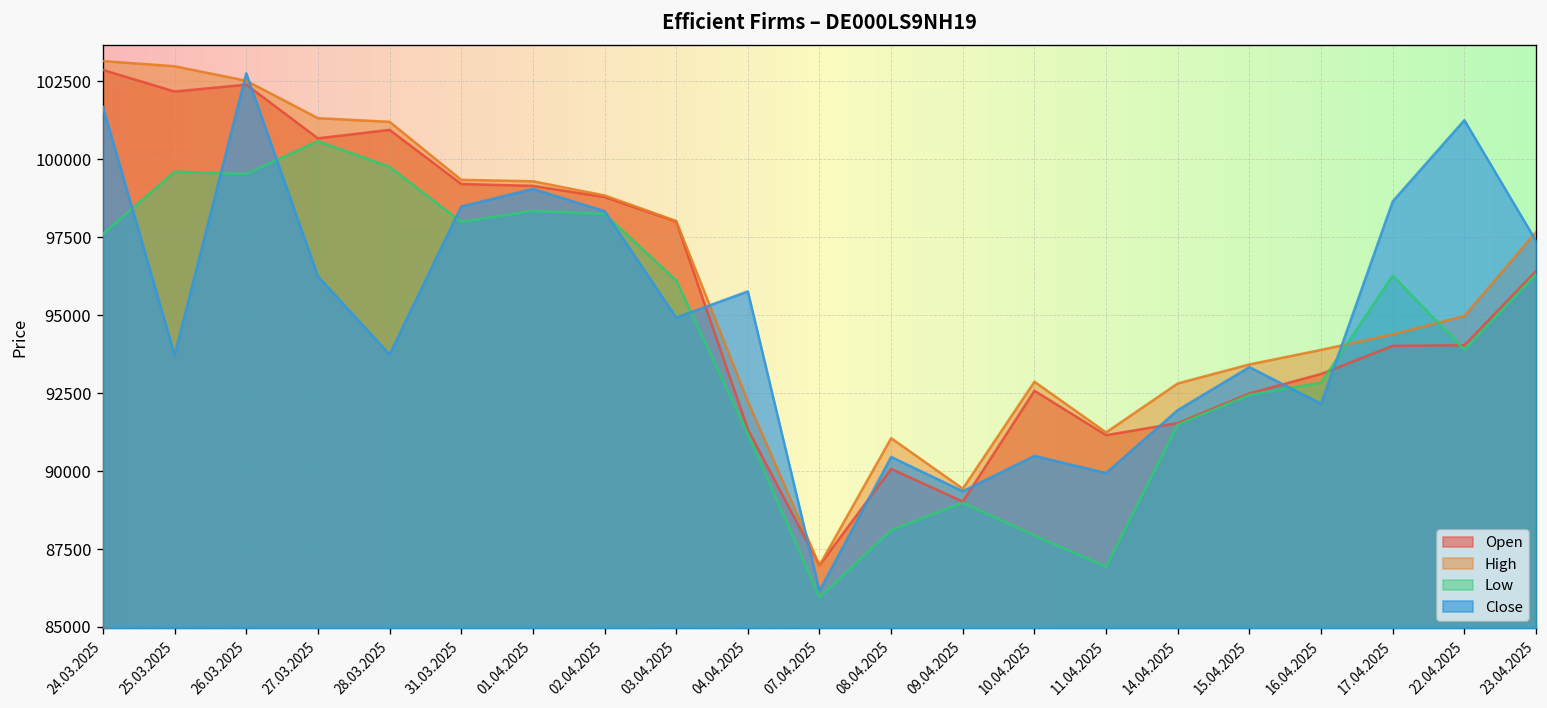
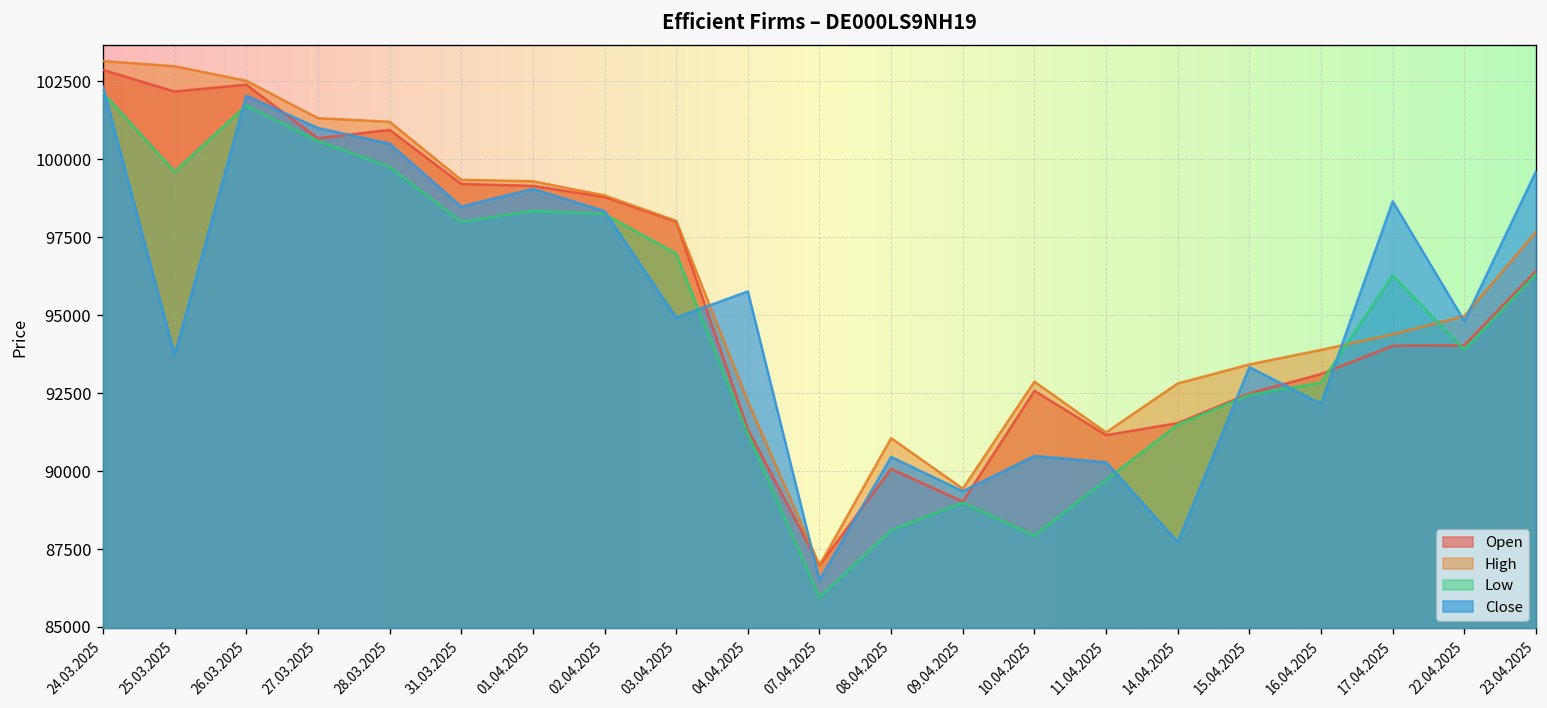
Low, 24.03.2025: 97600 -> 102100
Close, 24.03.2025: 101700 -> 102300
Low, 26.03.2025: 99500 -> 101700
Close, 26.03.2025: 102800 -> 102000
Close, 27.03.2025: 96300 -> 101000
Close, 28.03.2025: 93700 -> 100500
Low, 03.04.2025: 96100 -> 97000
Close, 07.04.2025: 86200 -> 86500
Low, 11.04.2025: 86900 -> 89700
Close, 11.04.2025: 89900 -> 90300
Close, 14.04.2025: 92000 -> 87700
Close, 22.04.2025: 101300 -> 94800
Close, 23.04.2025: 97400 -> 99600
